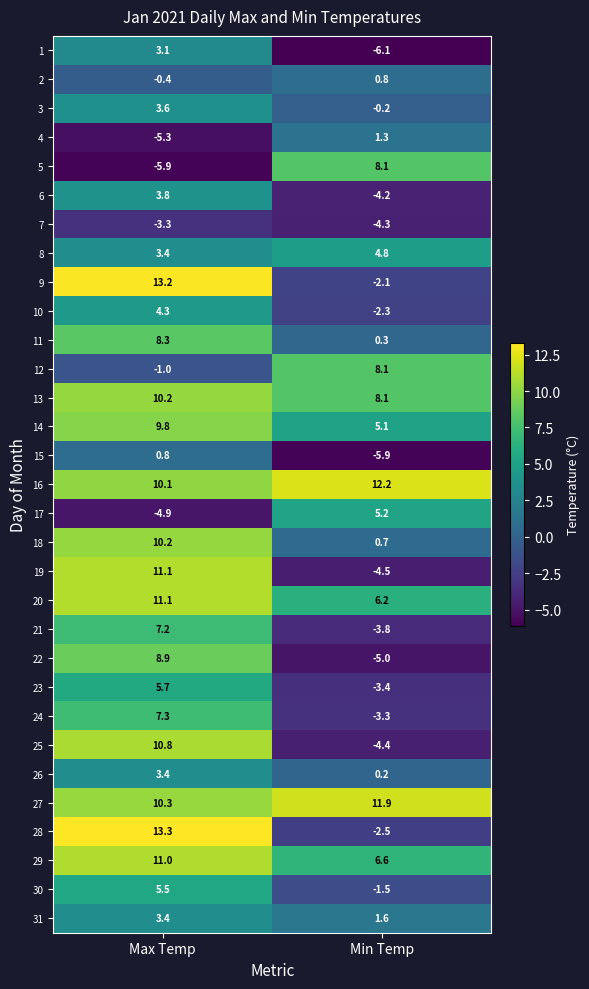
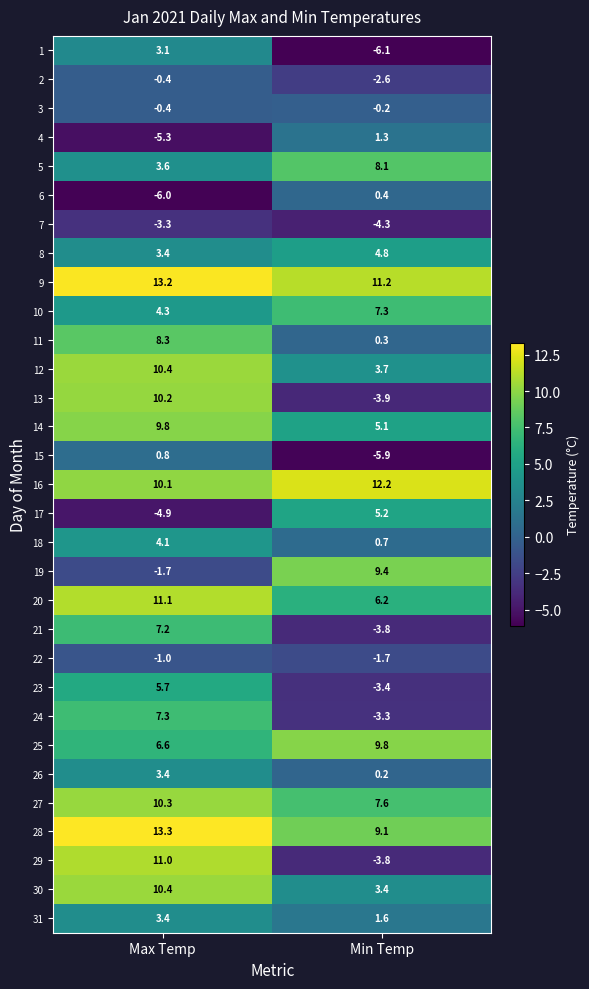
2, Min Temp: 0.8 -> -2.6
3, Max Temp: 3.6 -> -0.4
5, Max Temp: -5.9 -> 3.6
6, Max Temp: 3.8 -> -6.0
6, Min Temp: -4.2 -> 0.4
9, Min Temp: -2.1 -> 11.2
10, Min Temp: -2.3 -> 7.3
12, Max Temp: -1.0 -> 10.4
12, Min Temp: 8.1 -> 3.7
13, Min Temp: 8.1 -> -3.9
18, Max Temp: 10.2 -> 4.1
19, Max Temp: 11.1 -> -1.7
19, Min Temp: -4.5 -> 9.4
22, Max Temp: 8.9 -> -1.0
22, Min Temp: -5.0 -> -1.7
25, Max Temp: 10.8 -> 6.6
25, Min Temp: -4.4 -> 9.8
27, Min Temp: 11.9 -> 7.6
28, Min Temp: -2.5 -> 9.1
29, Min Temp: 6.6 -> -3.8
30, Max Temp: 5.5 -> 10.4
30, Min Temp: -1.5 -> 3.4
